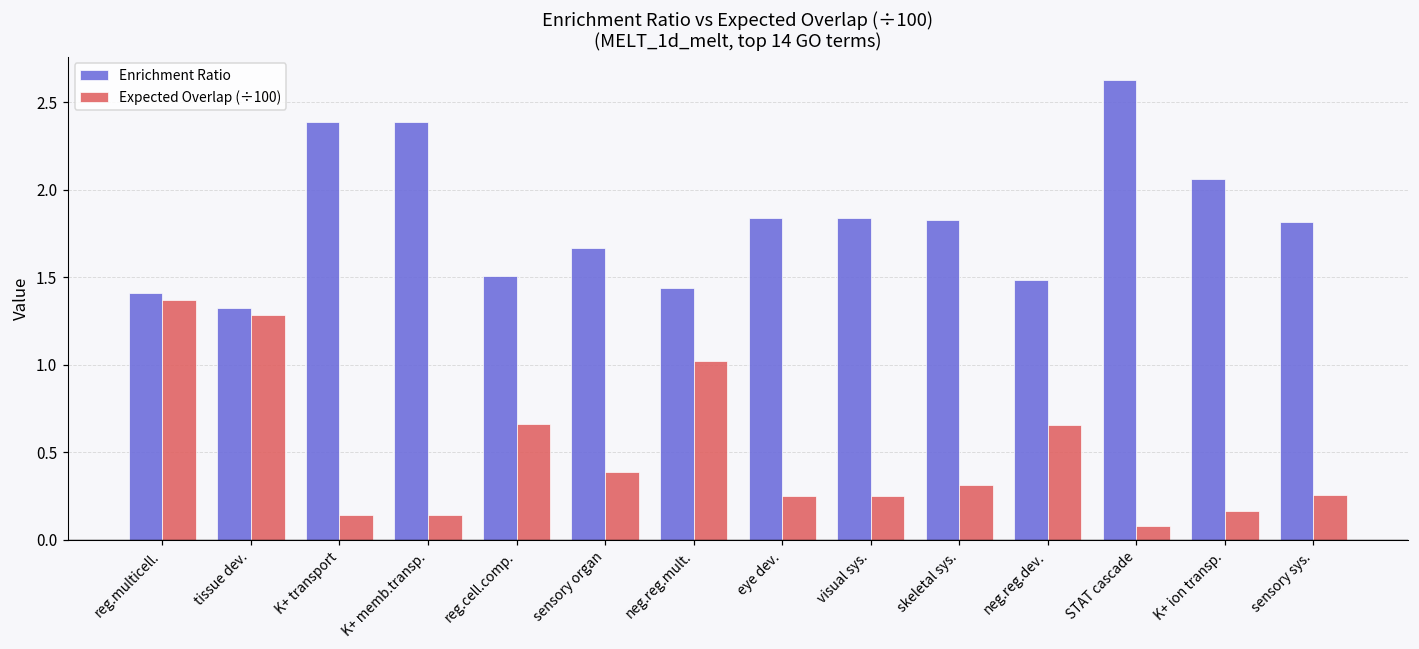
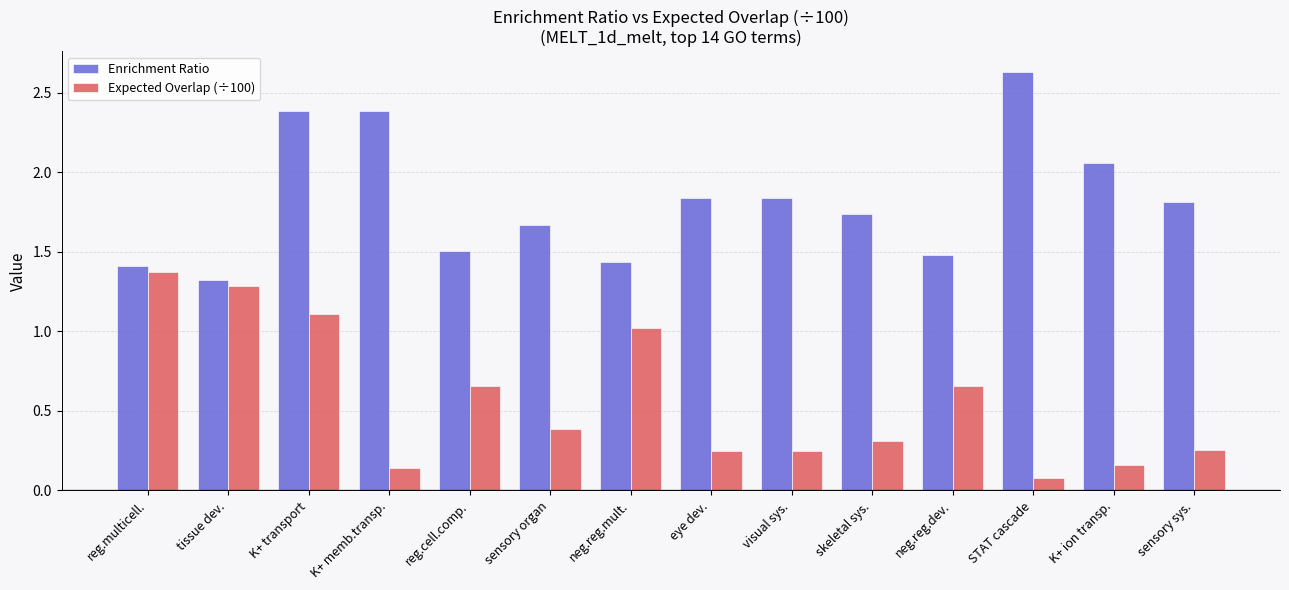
Expected Overlap (÷100), K+ transport: 0.14 -> 1.11
Enrichment Ratio, skeletal sys.: 1.83 -> 1.74
